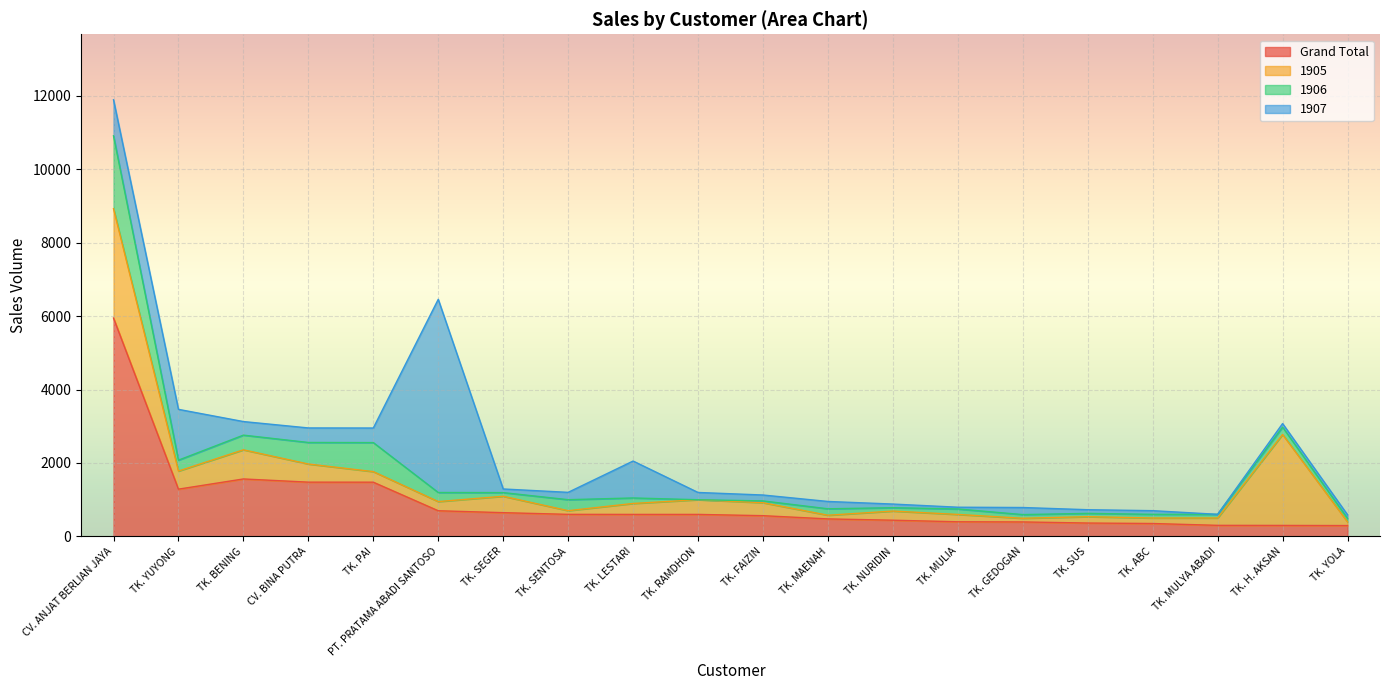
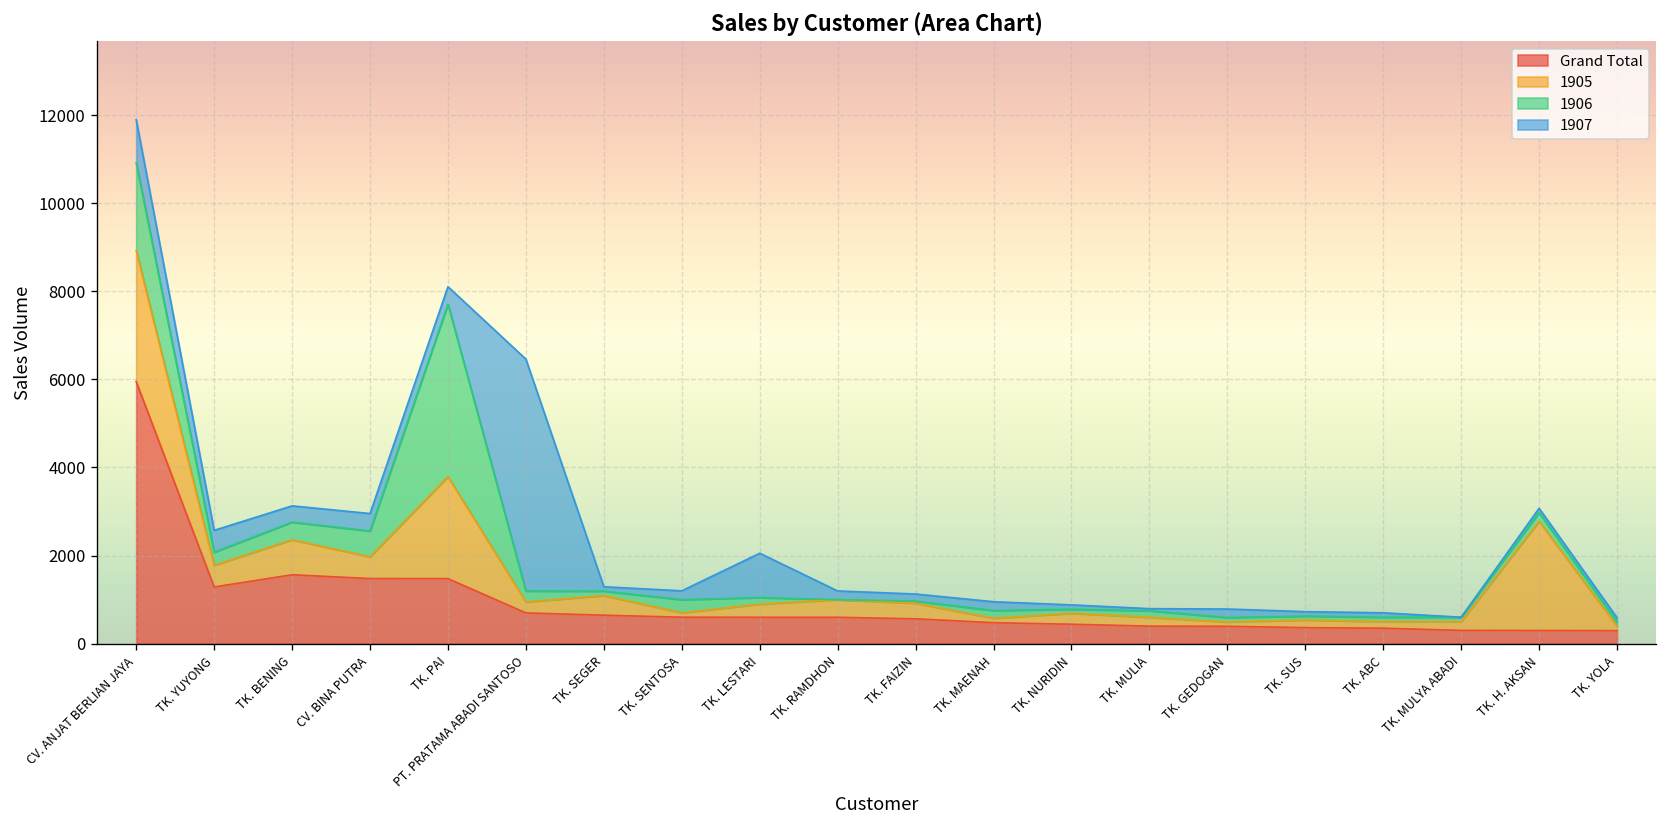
1907, TK. YUYONG: 1400 -> 500
1905, TK. PAI: 300 -> 2300
1906, TK. PAI: 800 -> 3900
